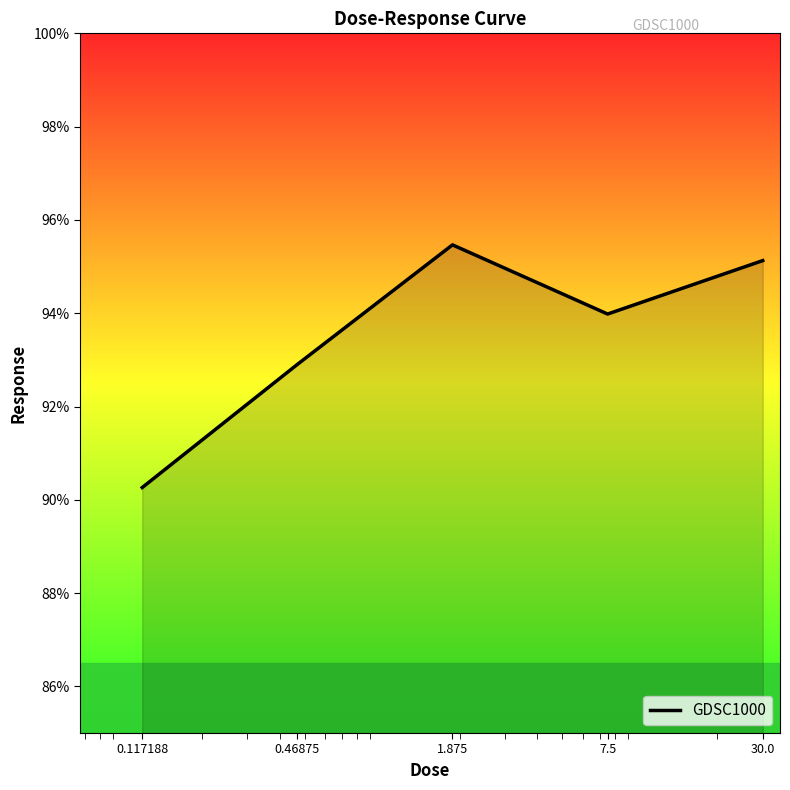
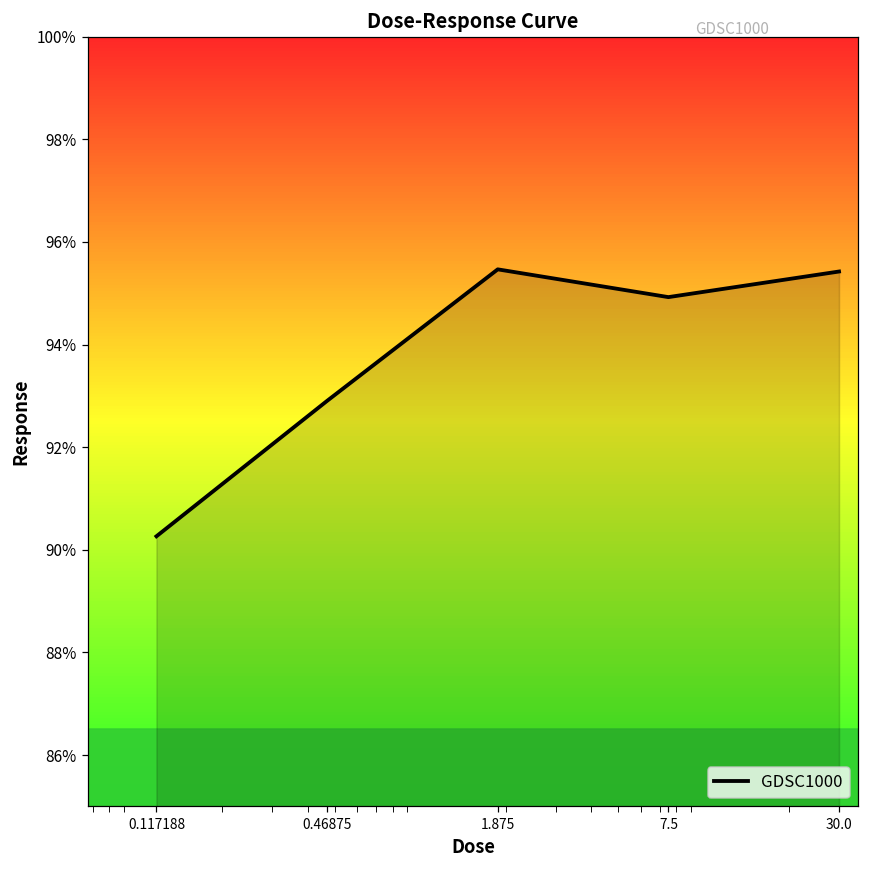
7.5: 94.0% -> 94.9%
30.0: 95.1% -> 95.4%
